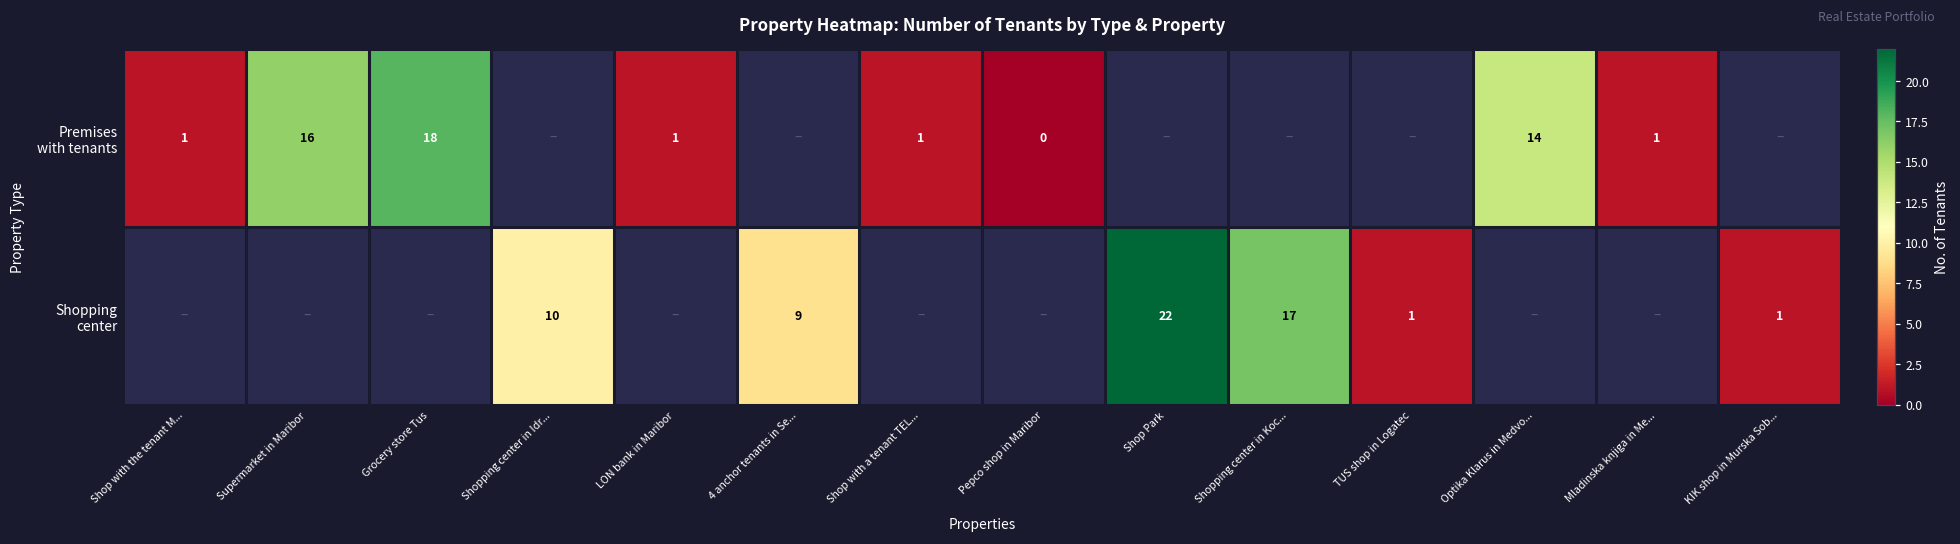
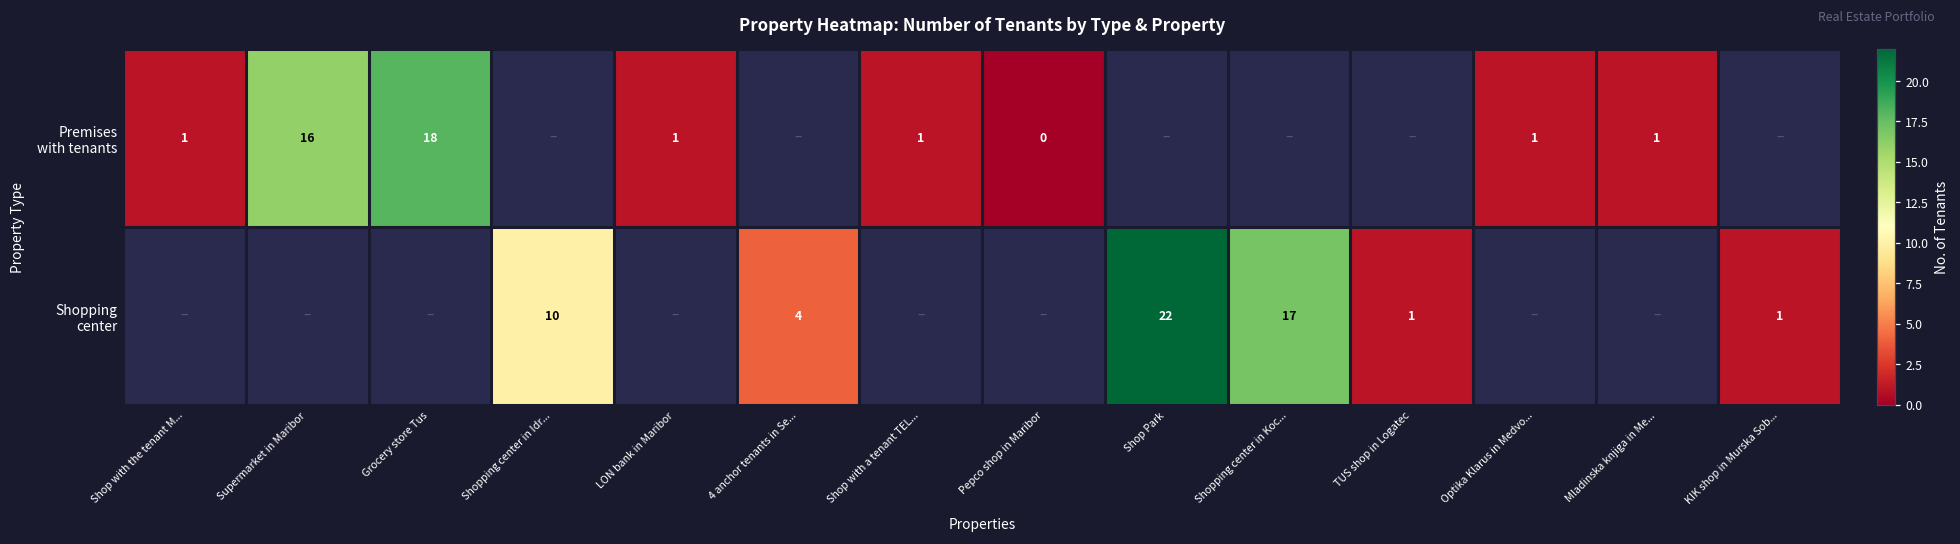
Premises with tenants, Optika Klarus in Medvo...: 14 -> 1
Shopping center, 4 anchor tenants in Se...: 9 -> 4
